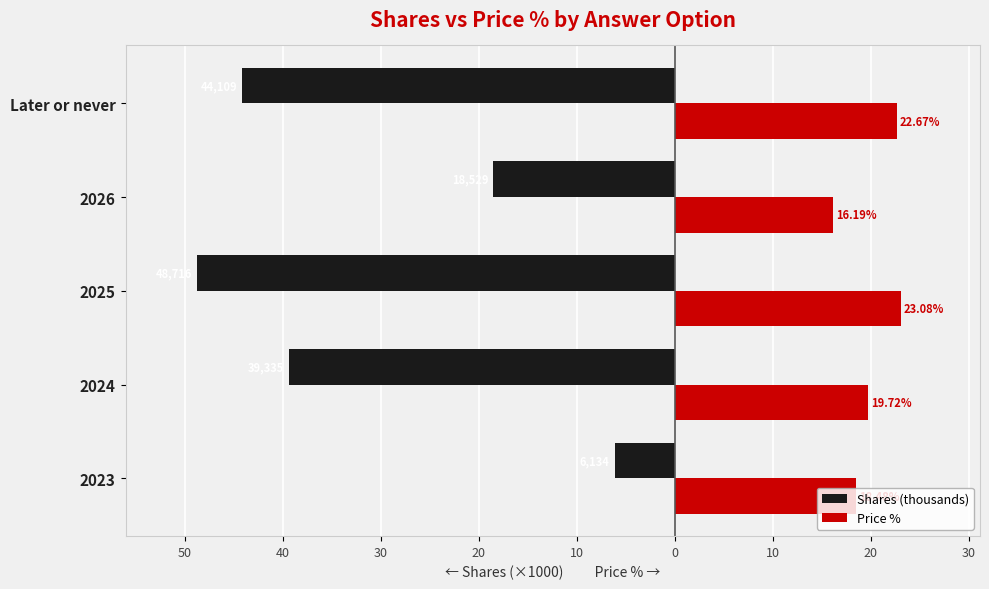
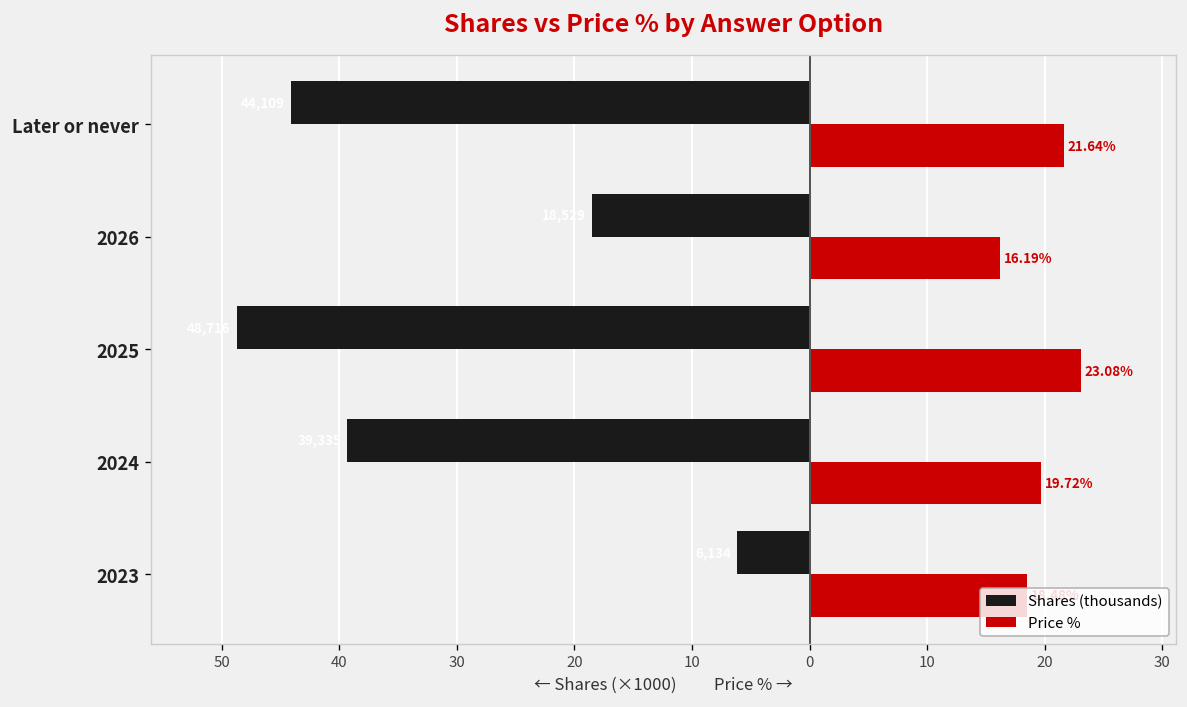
Price %, Later or never: 22.67% -> 21.64%
